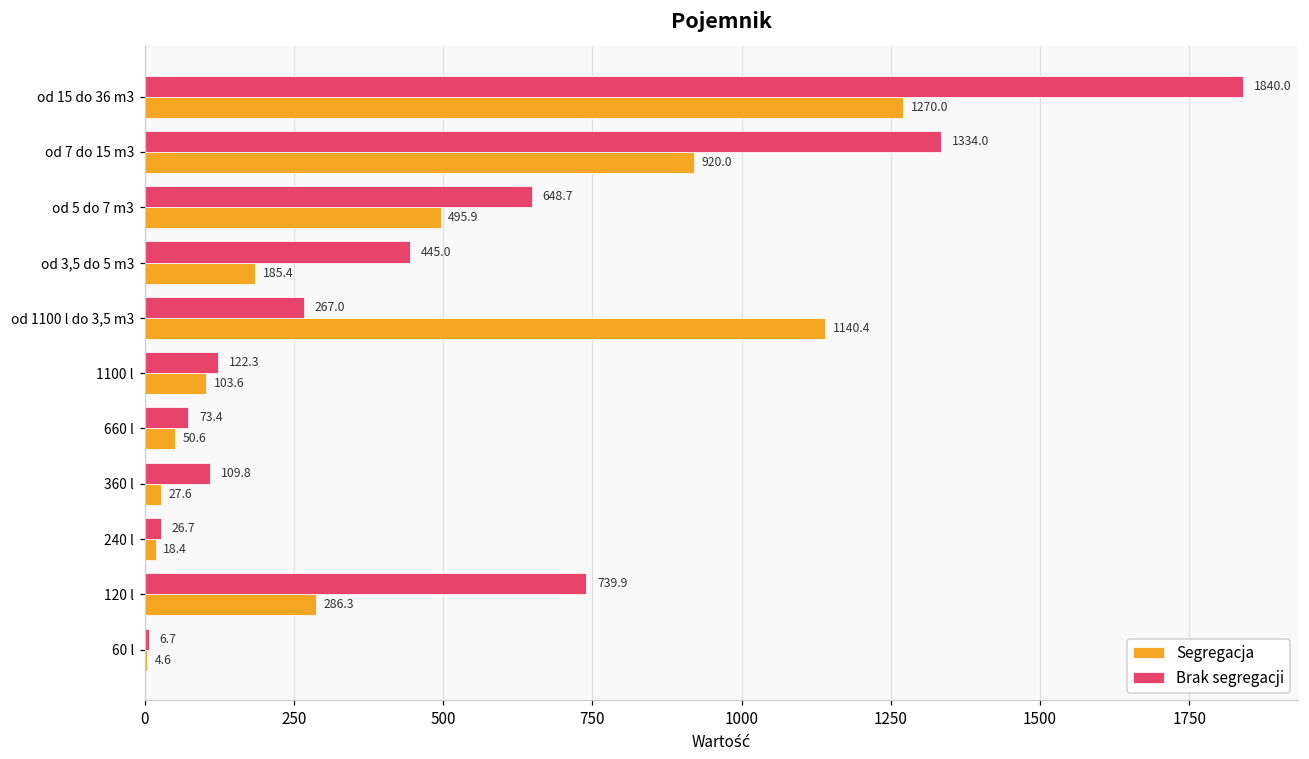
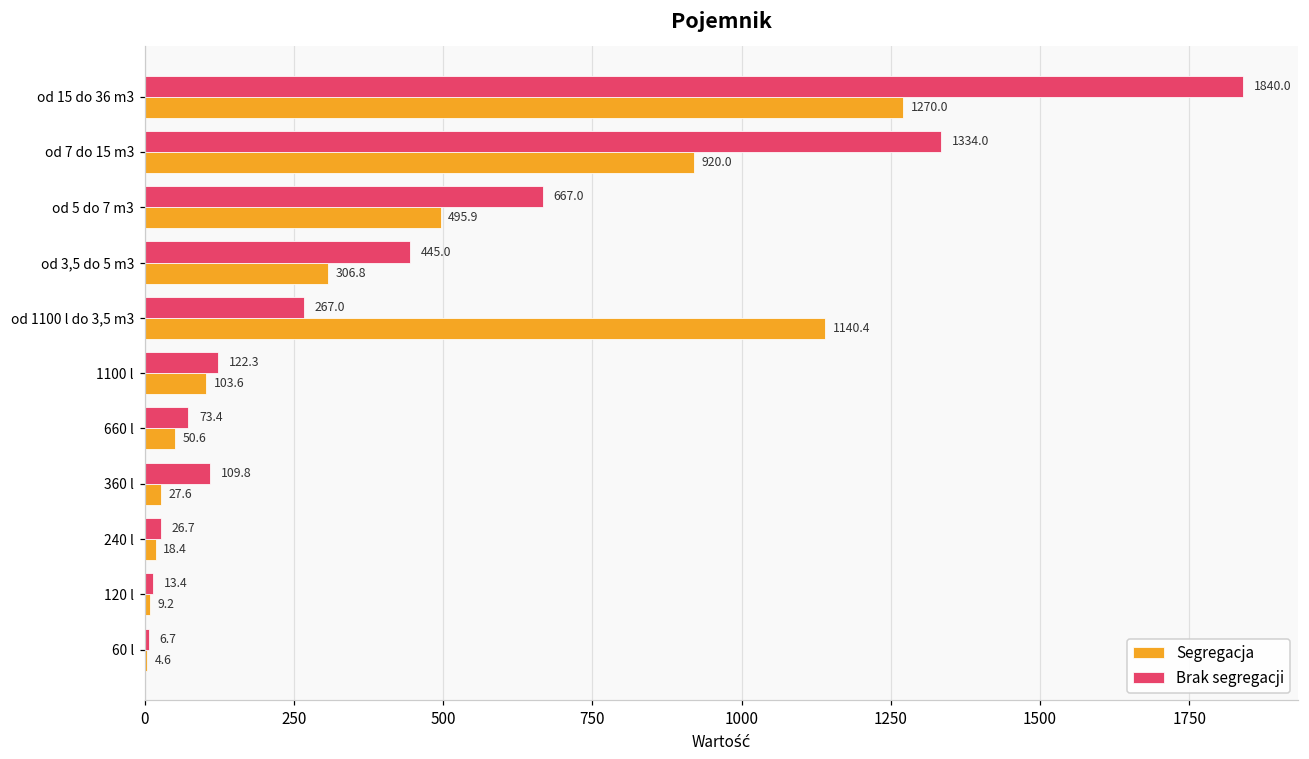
Brak segregacji, od 5 do 7 m3: 648.7 -> 667.0
Segregacja, od 3,5 do 5 m3: 185.4 -> 306.8
Brak segregacji, 120 l: 739.9 -> 13.4
Segregacja, 120 l: 286.3 -> 9.2
